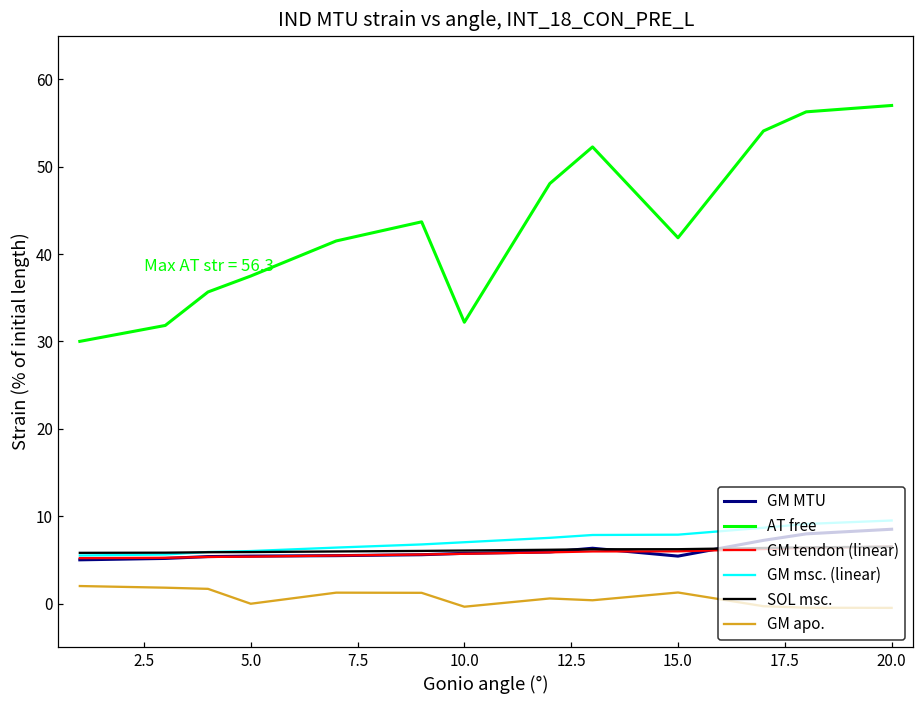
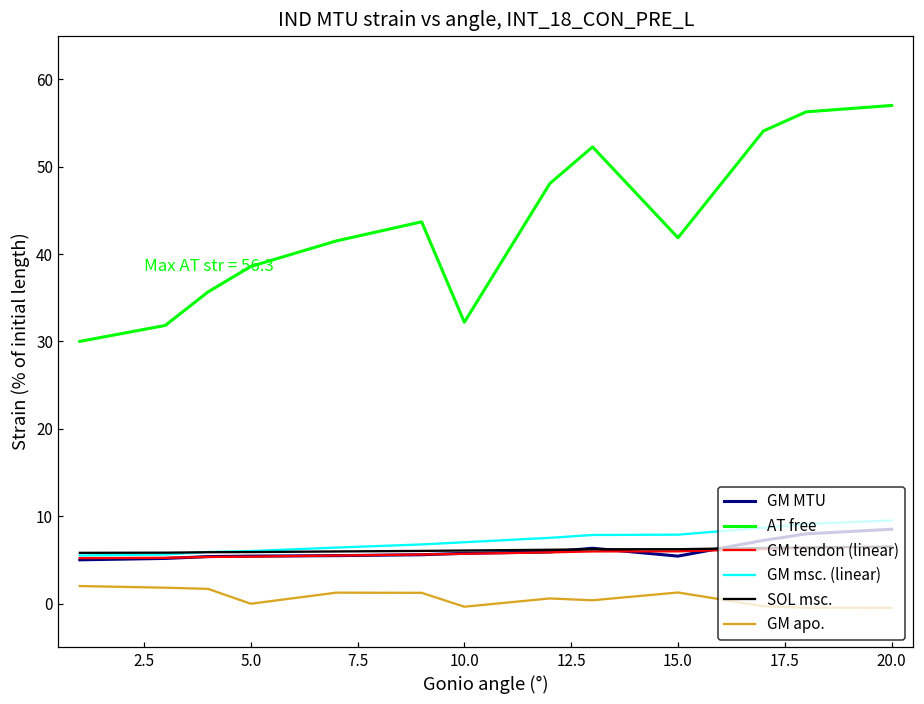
AT free, 5.0: 37 -> 39
